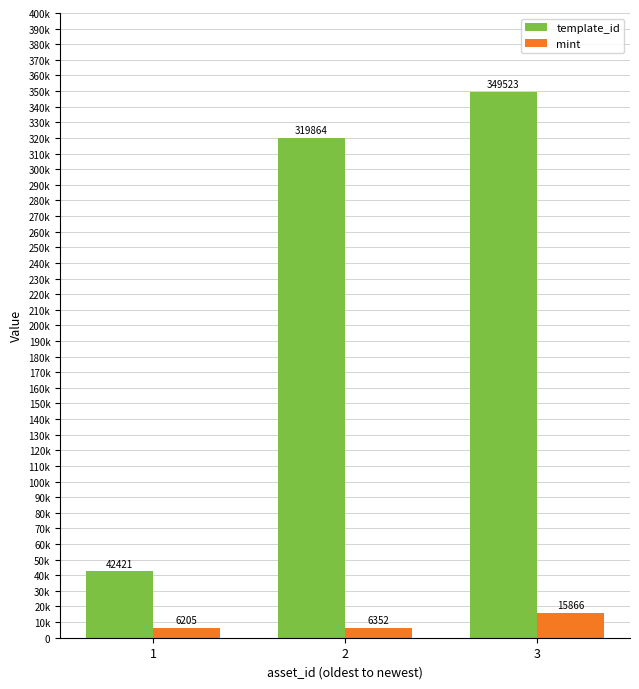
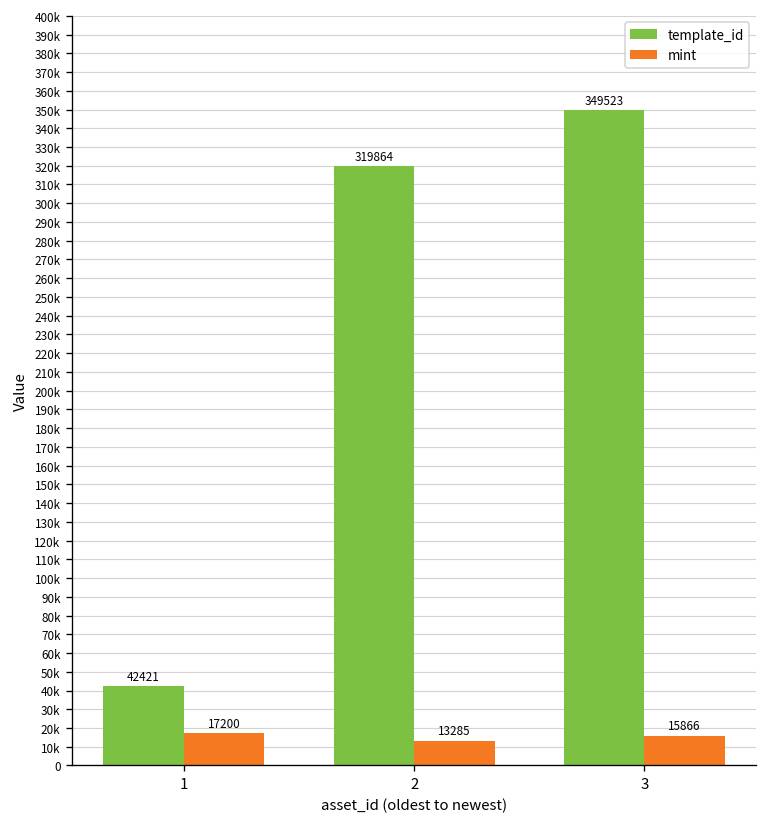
mint, 1: 6205 -> 17200
mint, 2: 6352 -> 13285
